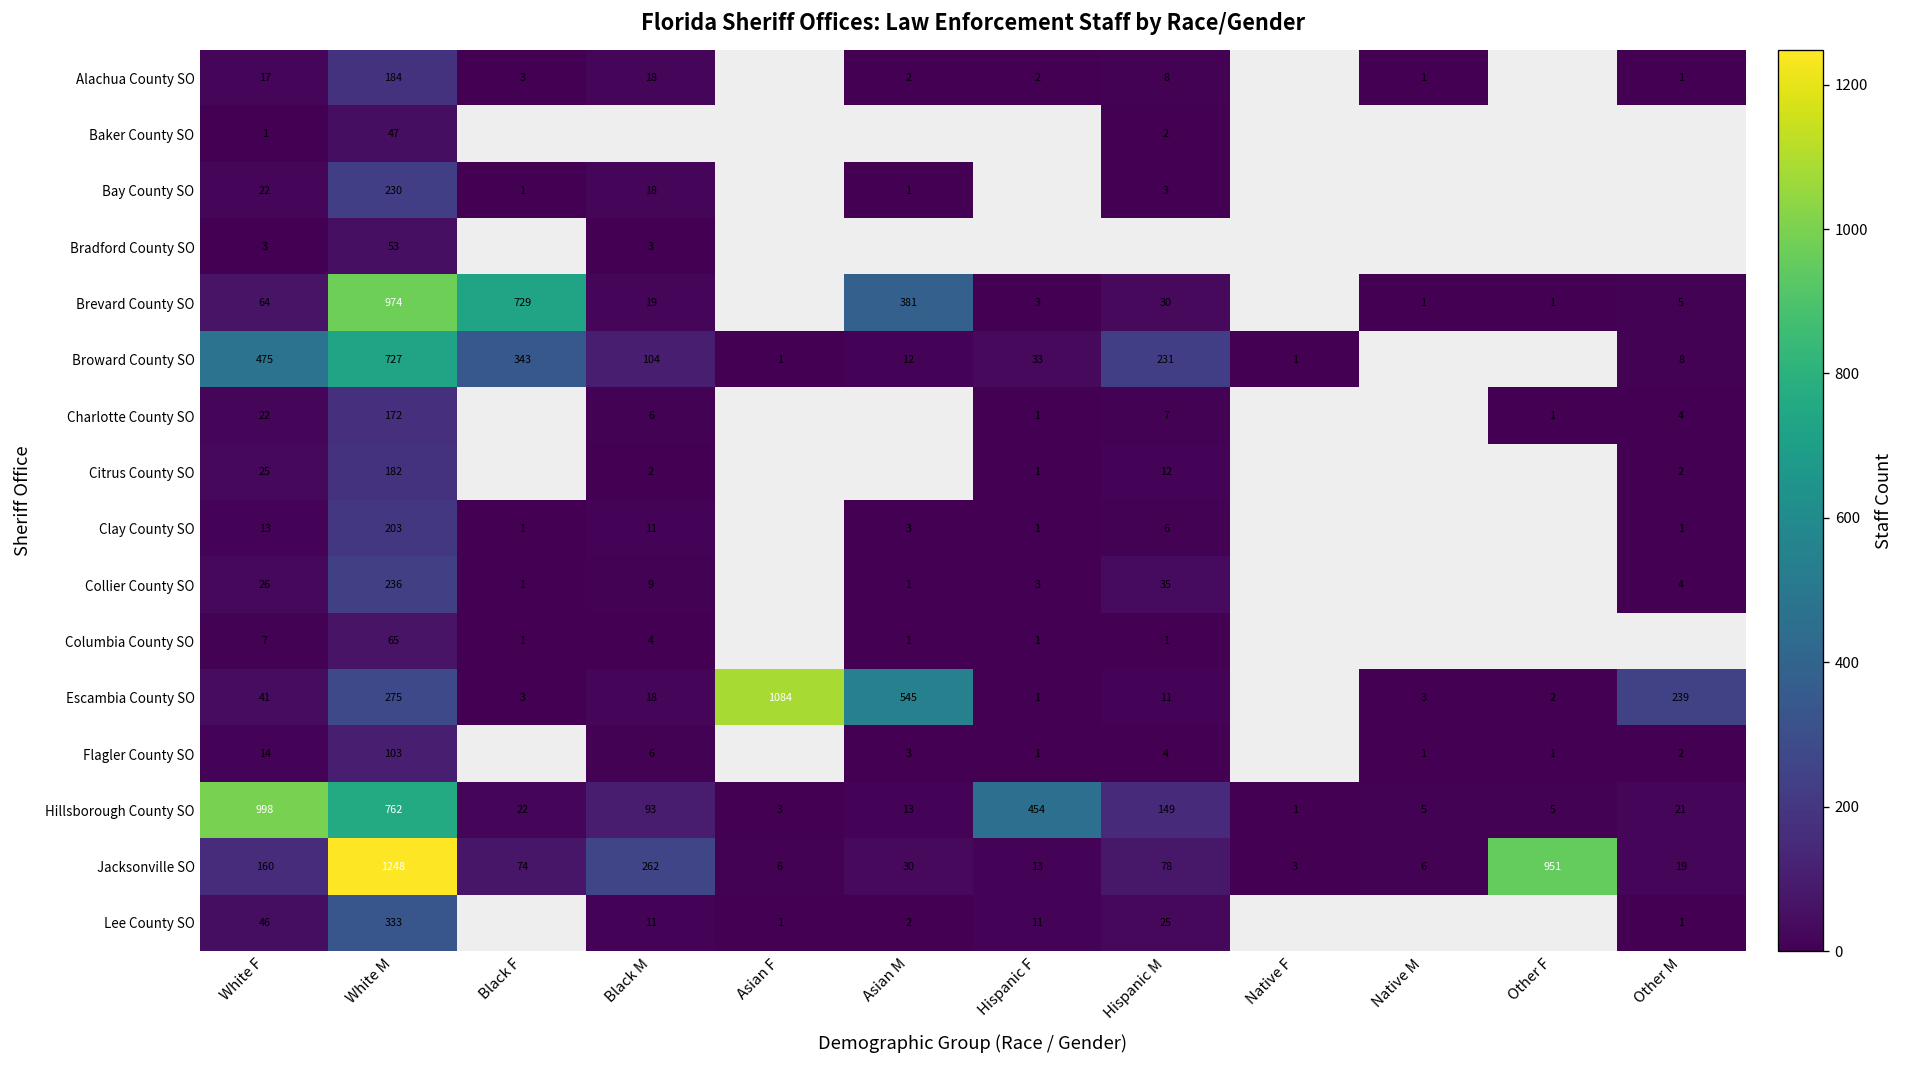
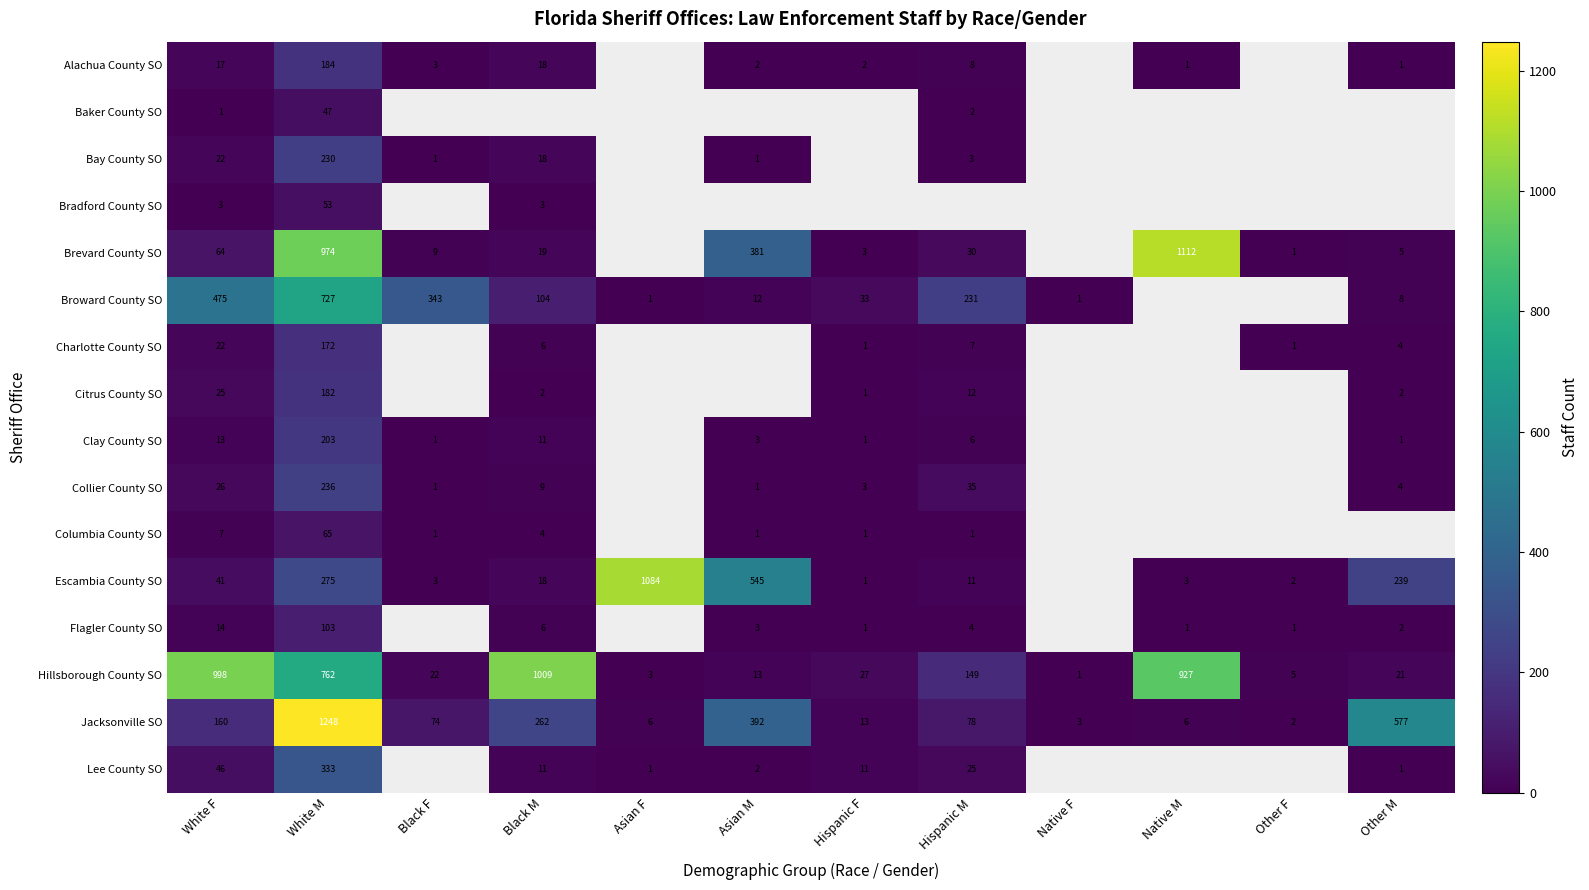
Brevard County SO, Black F: 729 -> 9
Brevard County SO, Native M: 1 -> 1112
Hillsborough County SO, Black M: 93 -> 1009
Hillsborough County SO, Hispanic F: 454 -> 27
Hillsborough County SO, Native M: 5 -> 927
Jacksonville SO, Asian M: 30 -> 392
Jacksonville SO, Other F: 951 -> 2
Jacksonville SO, Other M: 19 -> 577
